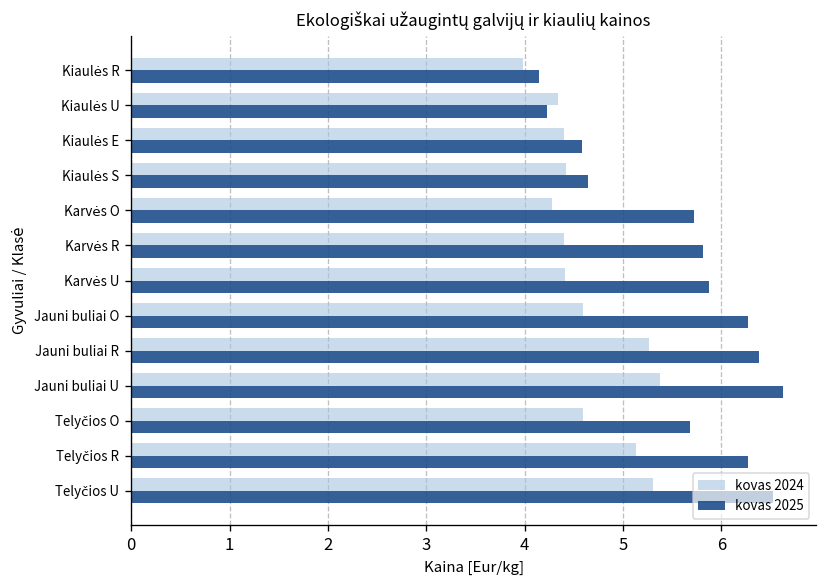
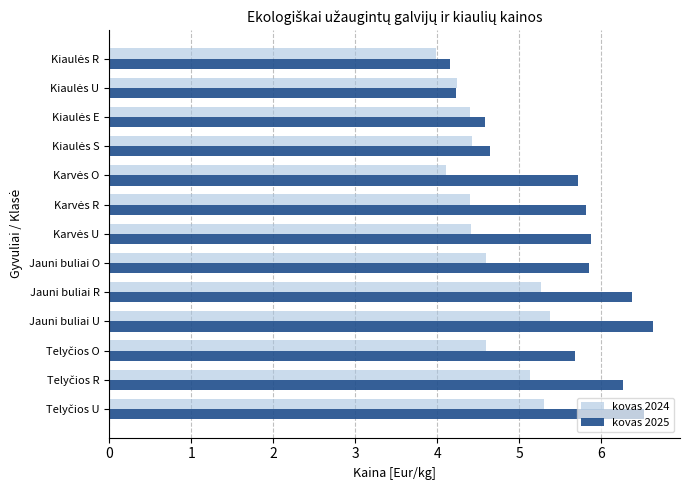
kovas 2024, Kiaulės U: 4.3 -> 4.2
kovas 2024, Karvės O: 4.3 -> 4.1
kovas 2025, Jauni buliai O: 6.3 -> 5.9
